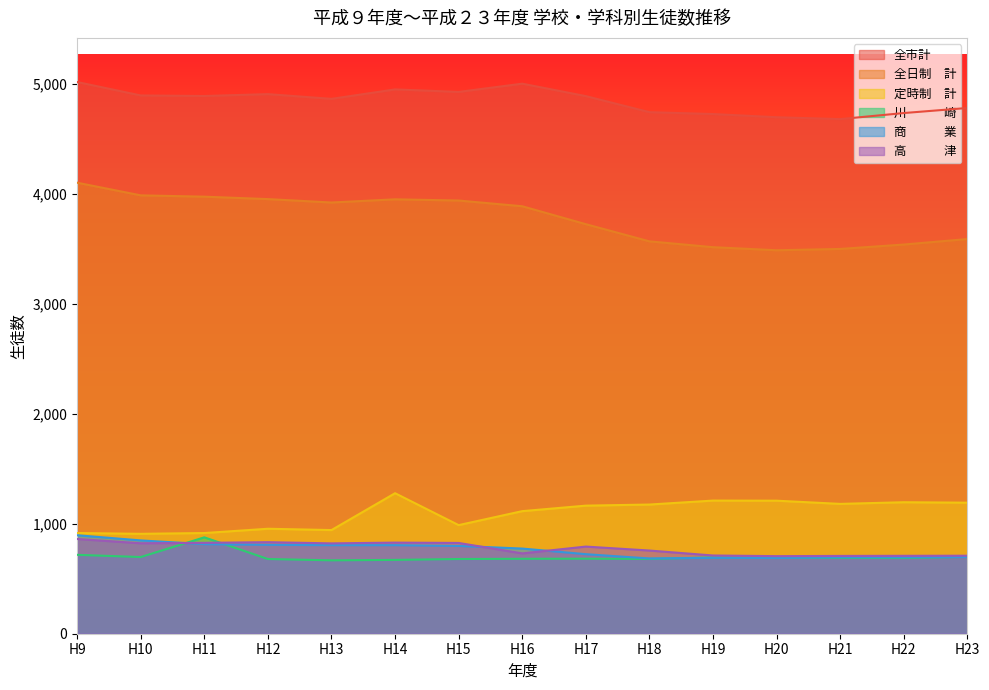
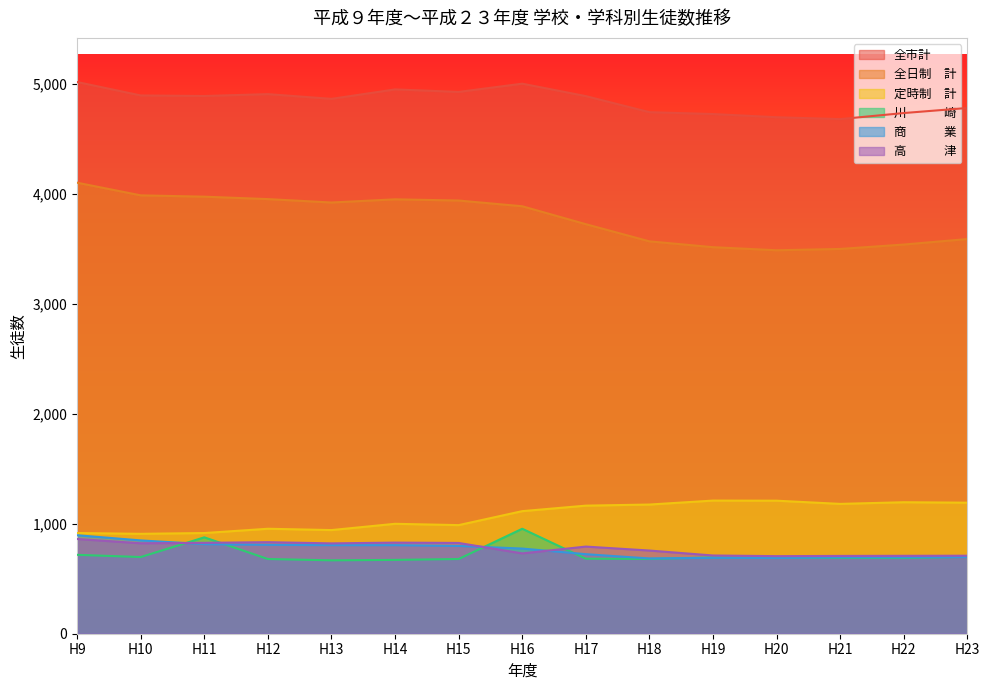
定時制 計, H14: 1,280 -> 1,000
川 崎, H16: 680 -> 950
